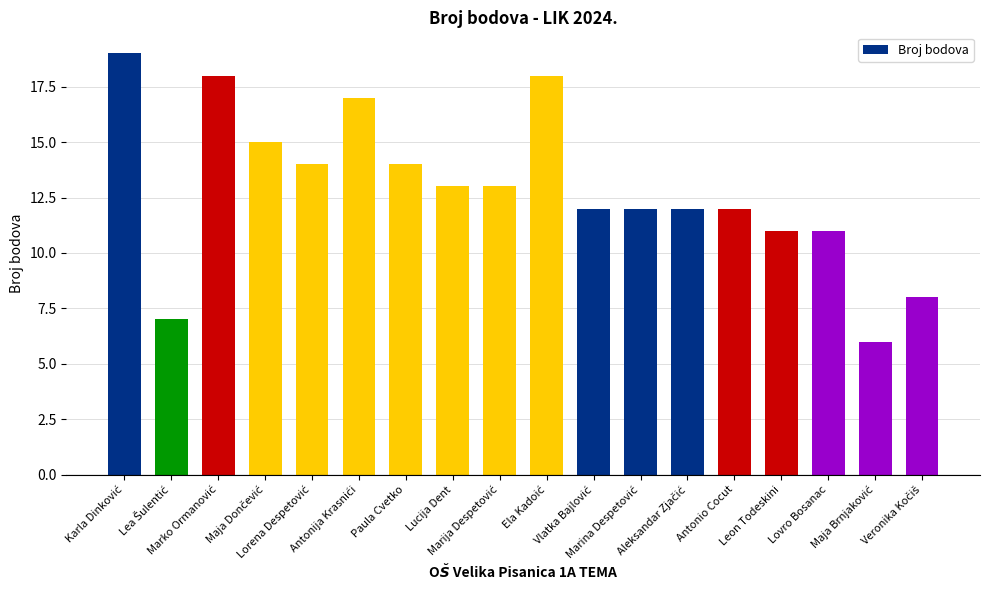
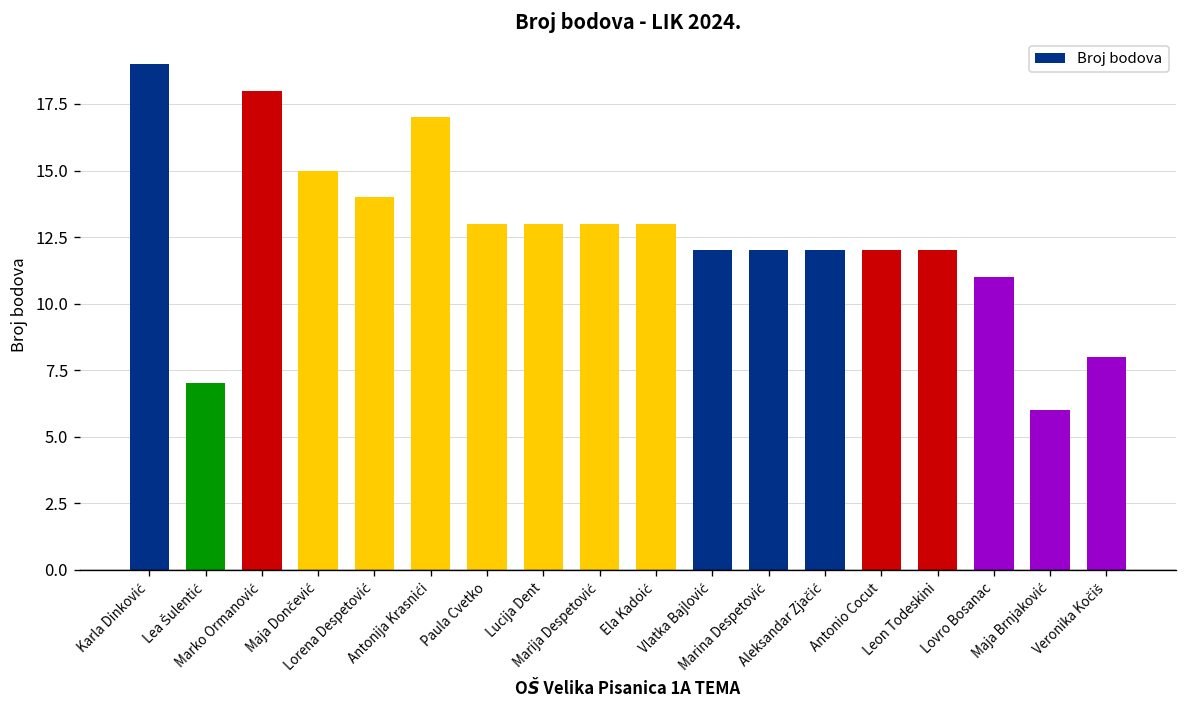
Paula Cvetko: 14 -> 13
Ela Kadoić: 18 -> 13
Leon Todeskini: 11 -> 12
